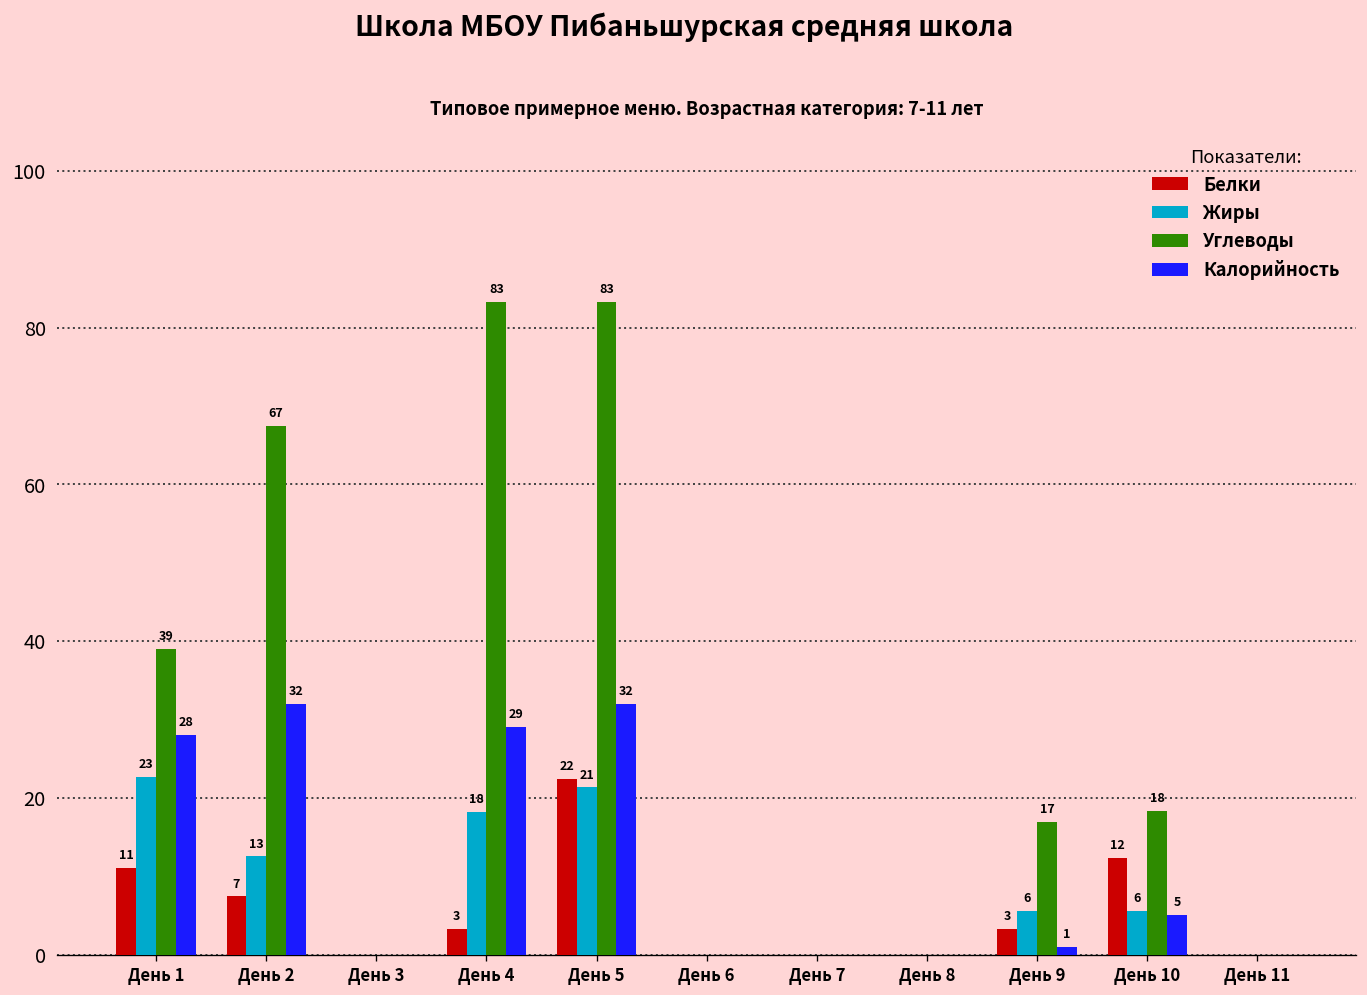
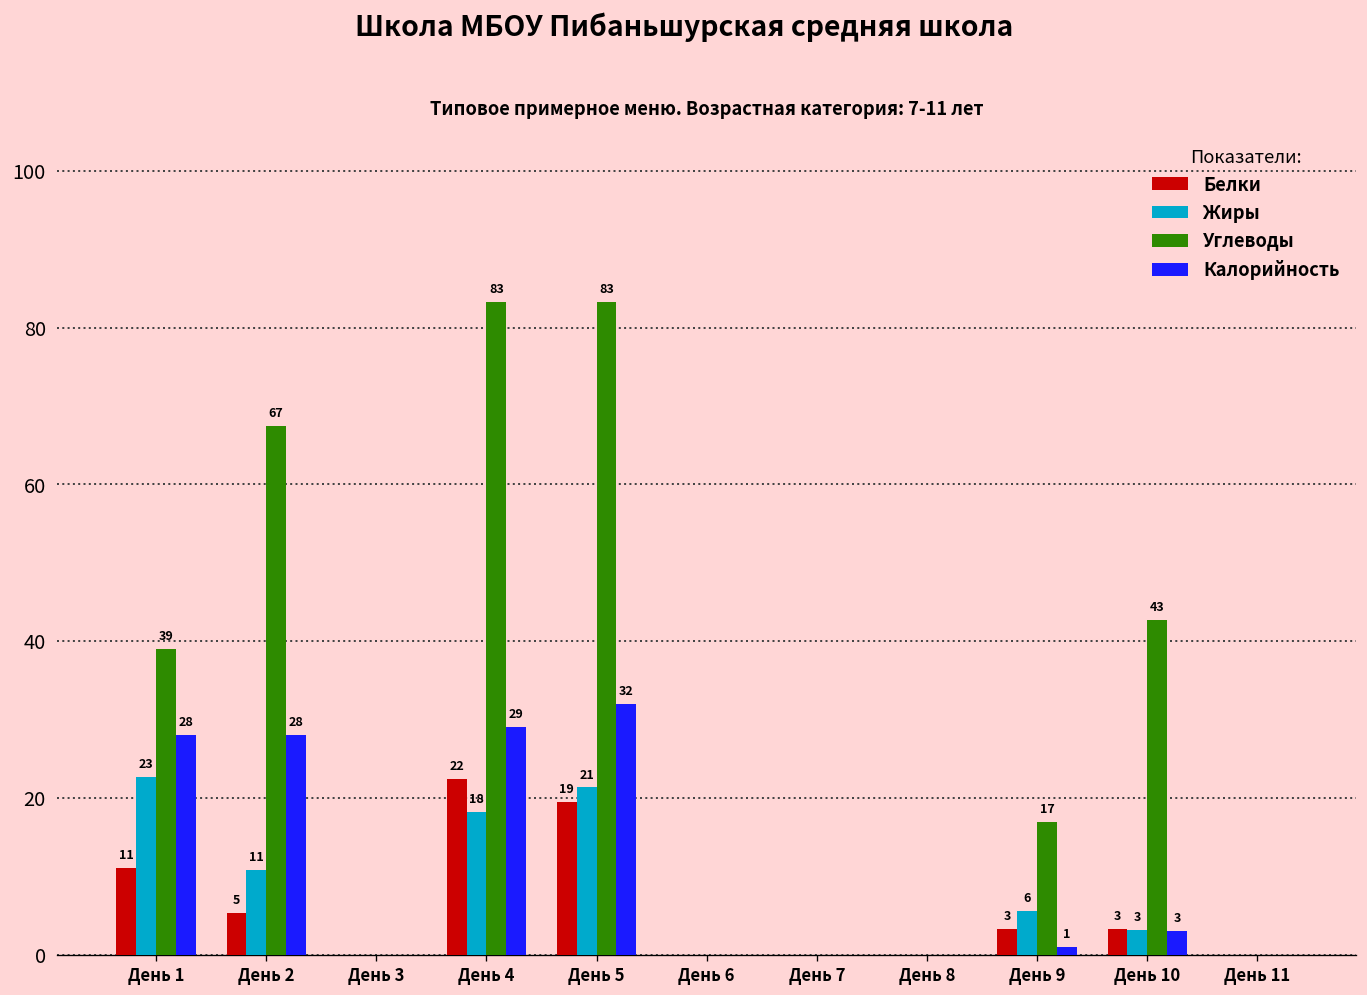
Белки, День 2: 7 -> 5
Жиры, День 2: 13 -> 11
Калорийность, День 2: 32 -> 28
Белки, День 4: 3 -> 22
Белки, День 5: 22 -> 19
Белки, День 10: 12 -> 3
Жиры, День 10: 6 -> 3
Углеводы, День 10: 18 -> 43
Калорийность, День 10: 5 -> 3
